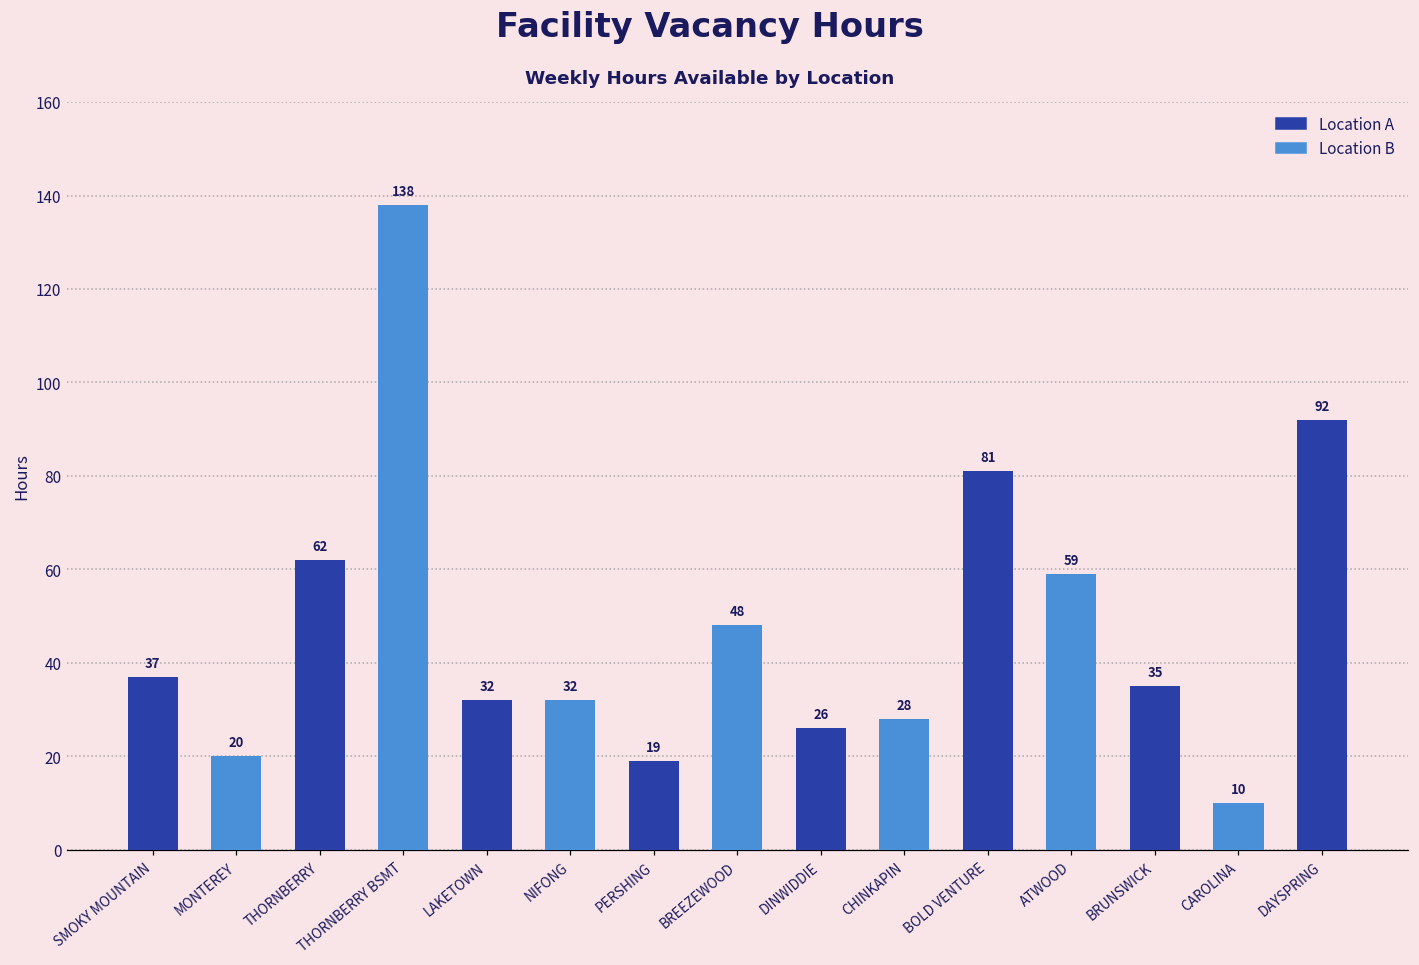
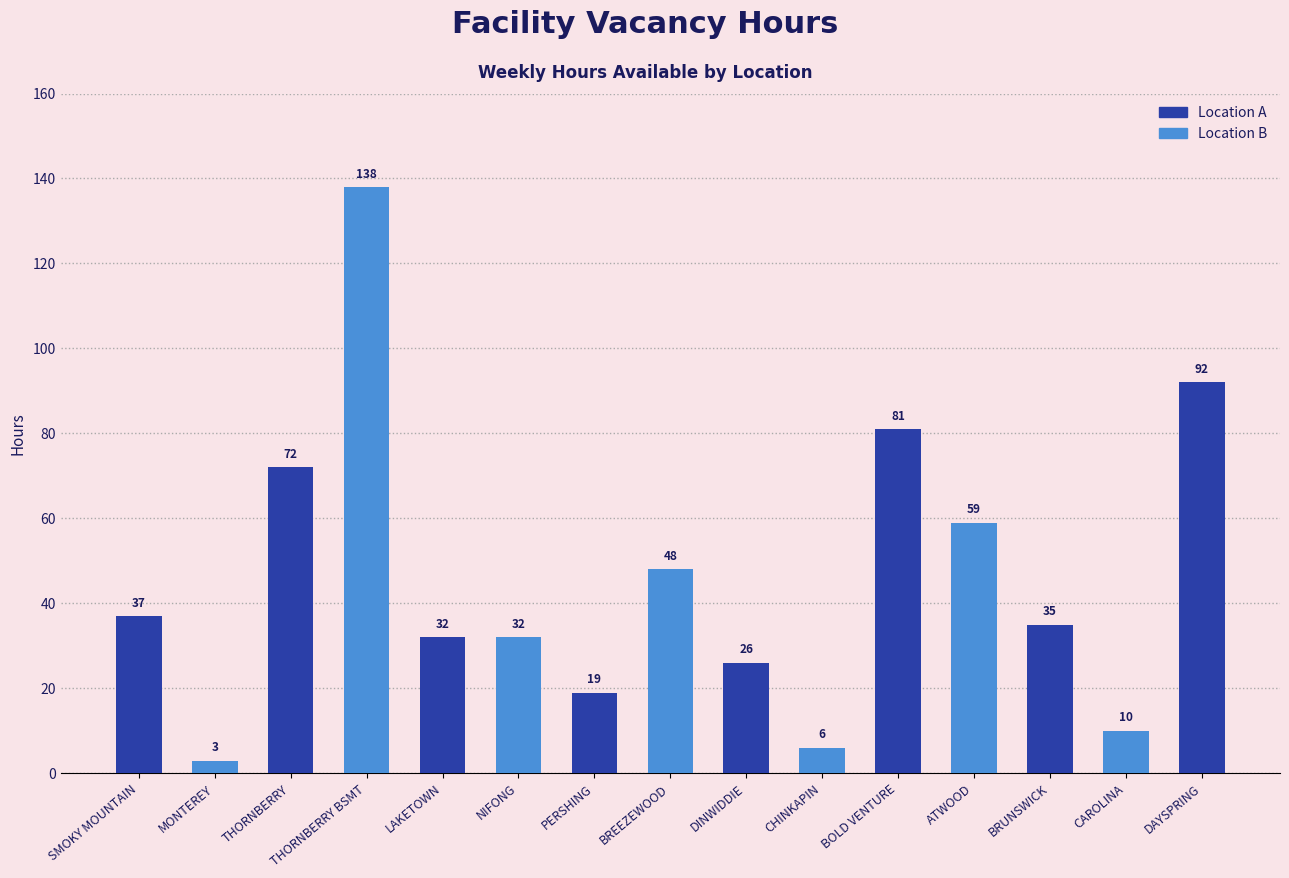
MONTEREY: 20 -> 3
THORNBERRY: 62 -> 72
CHINKAPIN: 28 -> 6
